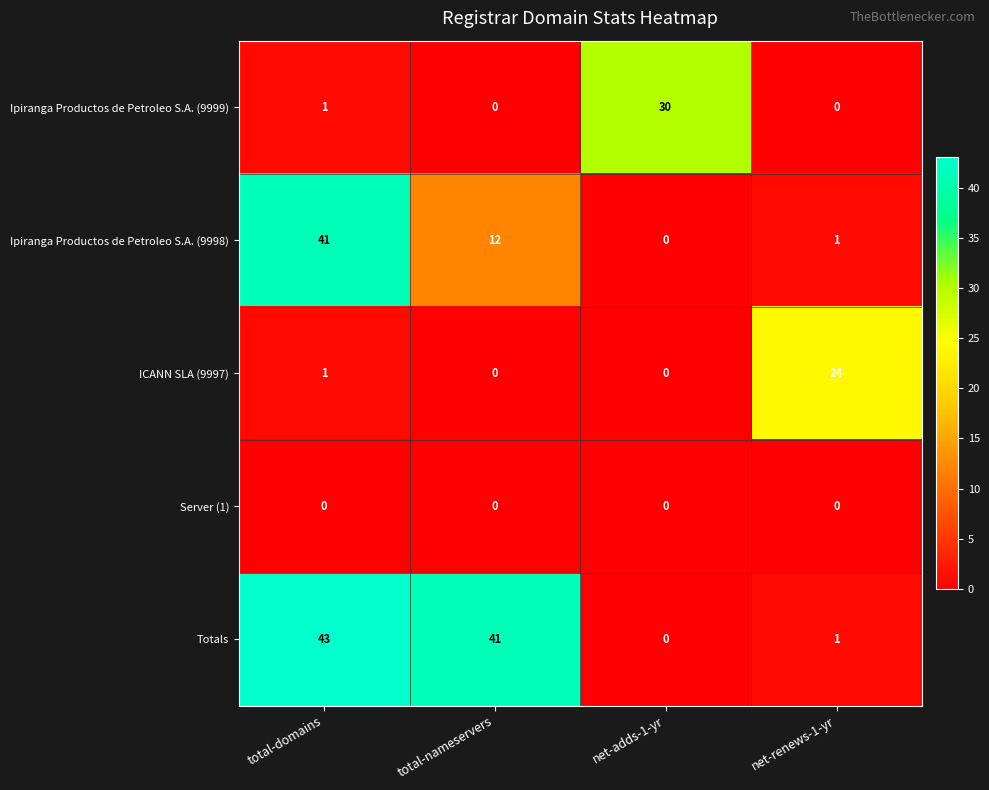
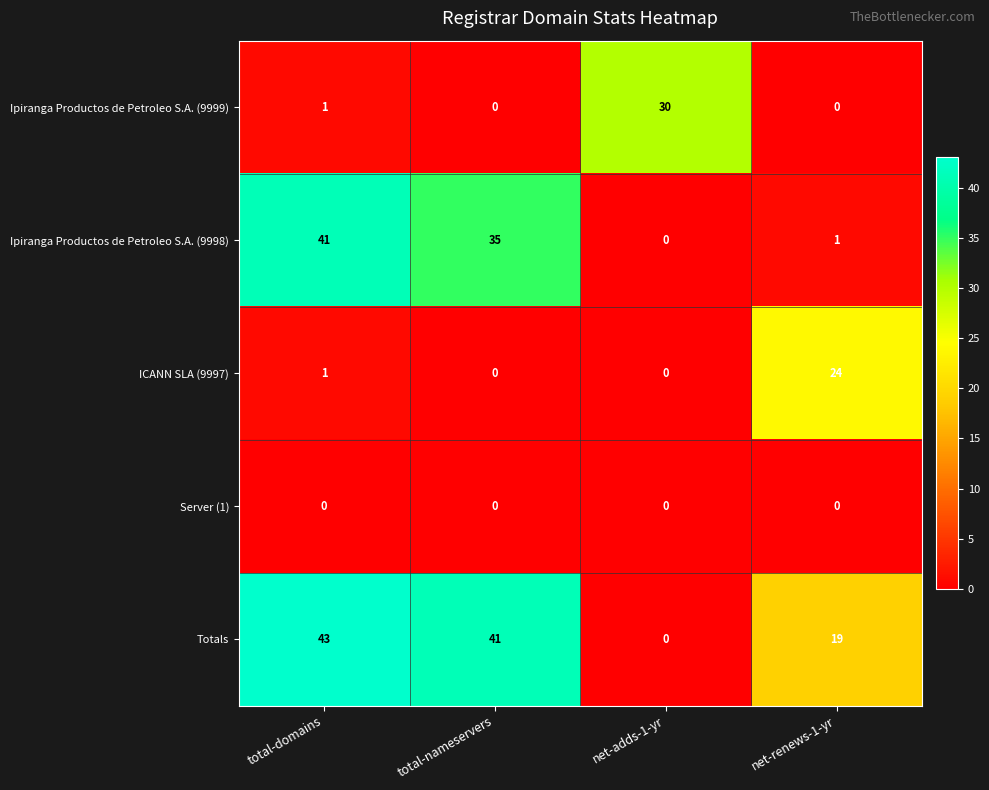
Ipiranga Productos de Petroleo S.A. (9998), total-nameservers: 12 -> 35
Totals, net-renews-1-yr: 1 -> 19
